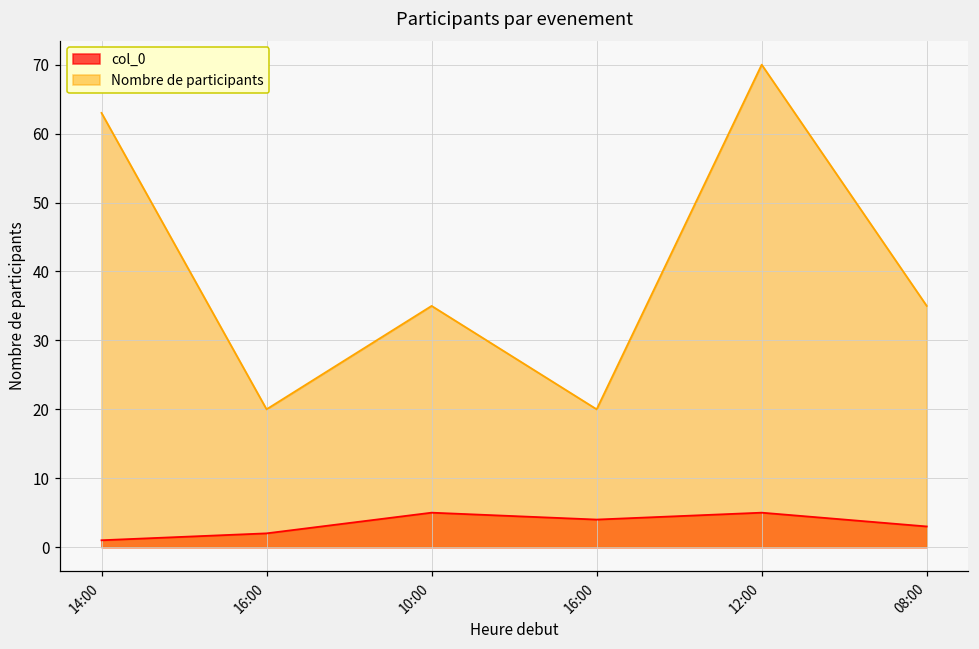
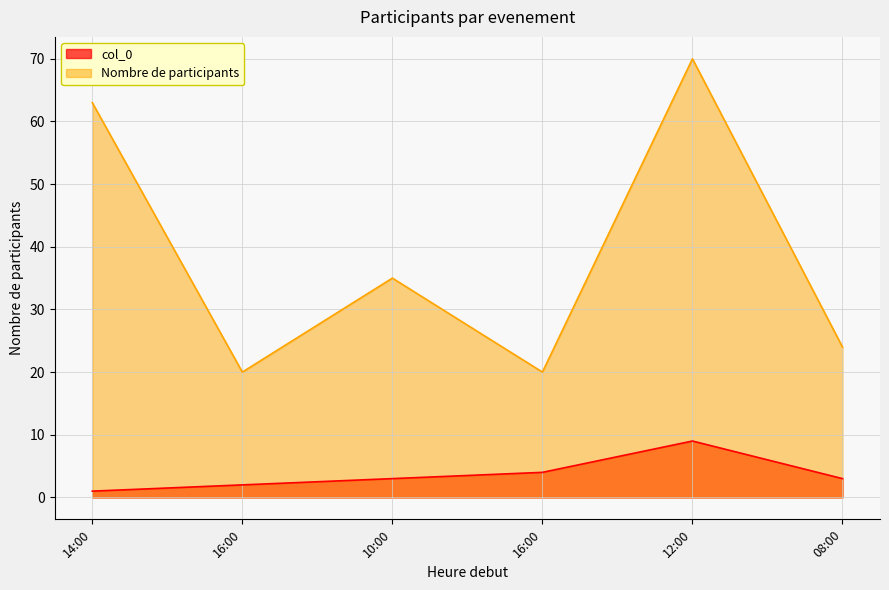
col_0, 10:00: 5 -> 3
col_0, 12:00: 5 -> 9
Nombre de participants, 08:00: 35 -> 24
